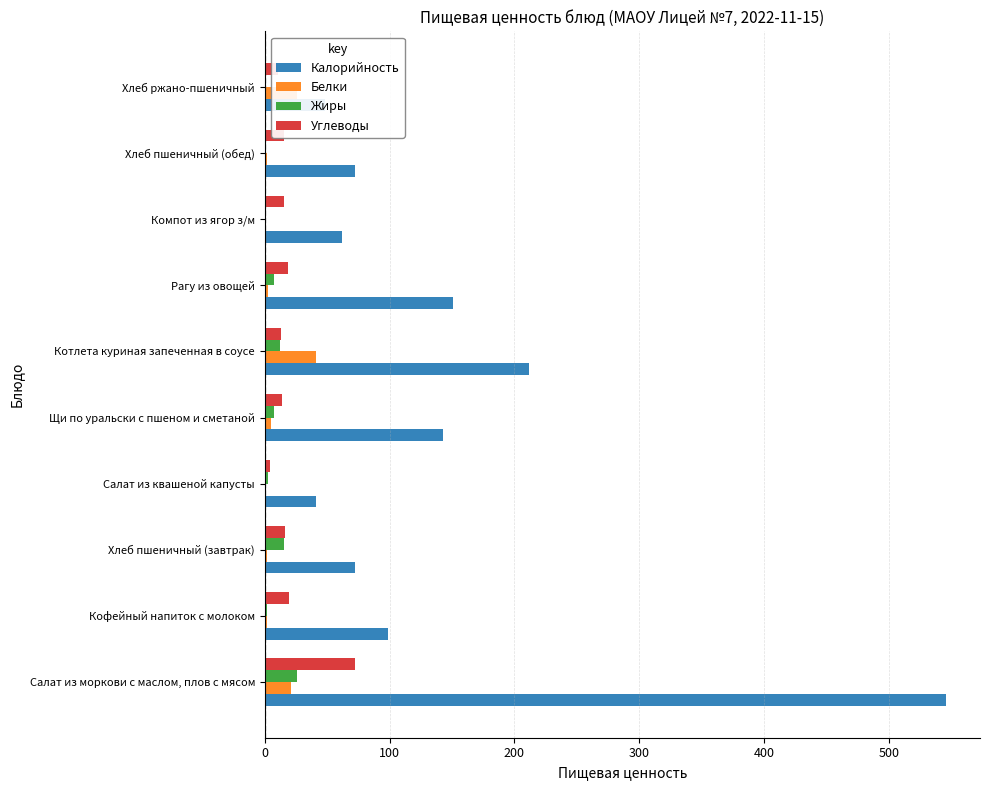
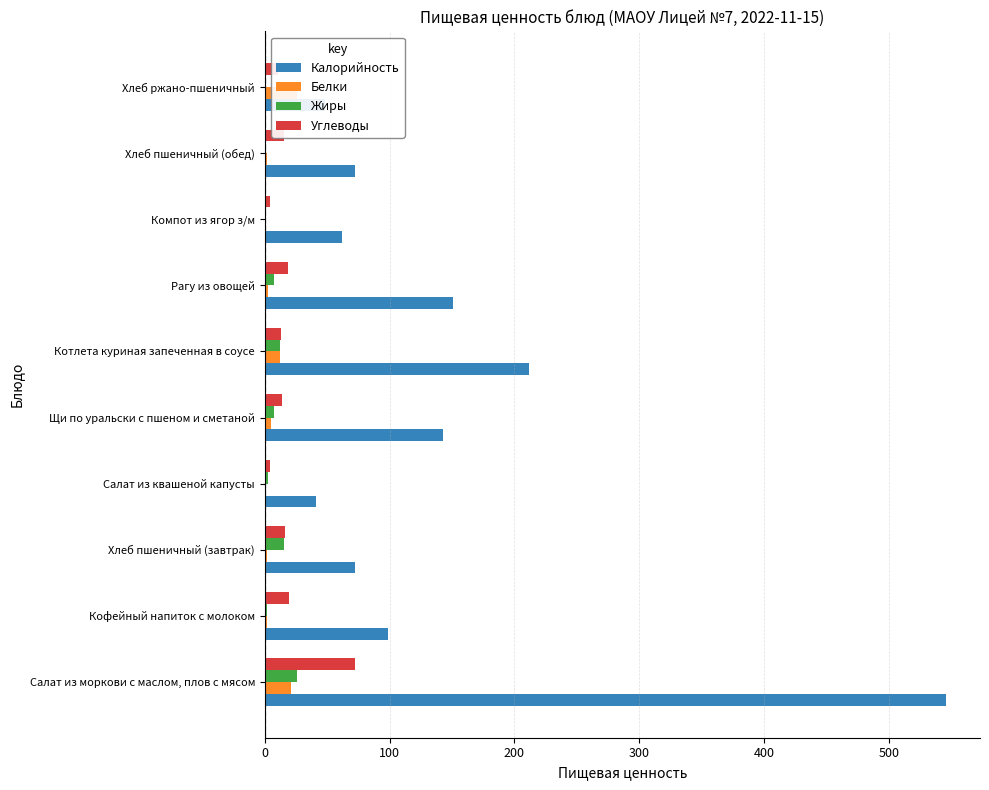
Углеводы, Компот из ягор з/м: 15 -> 4
Белки, Котлета куриная запеченная в соусе: 41 -> 12
